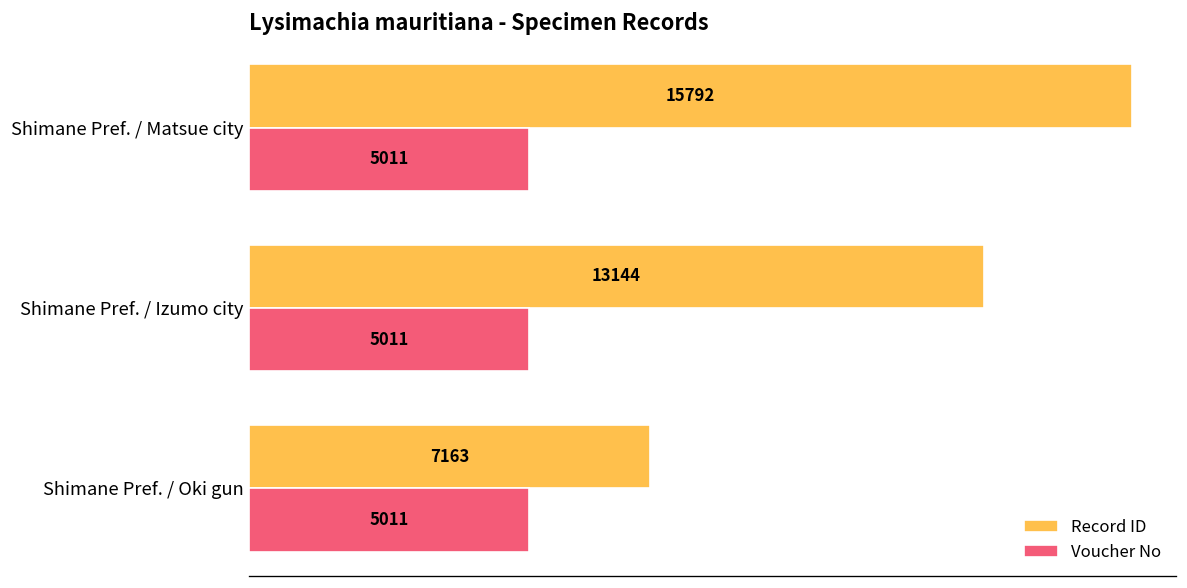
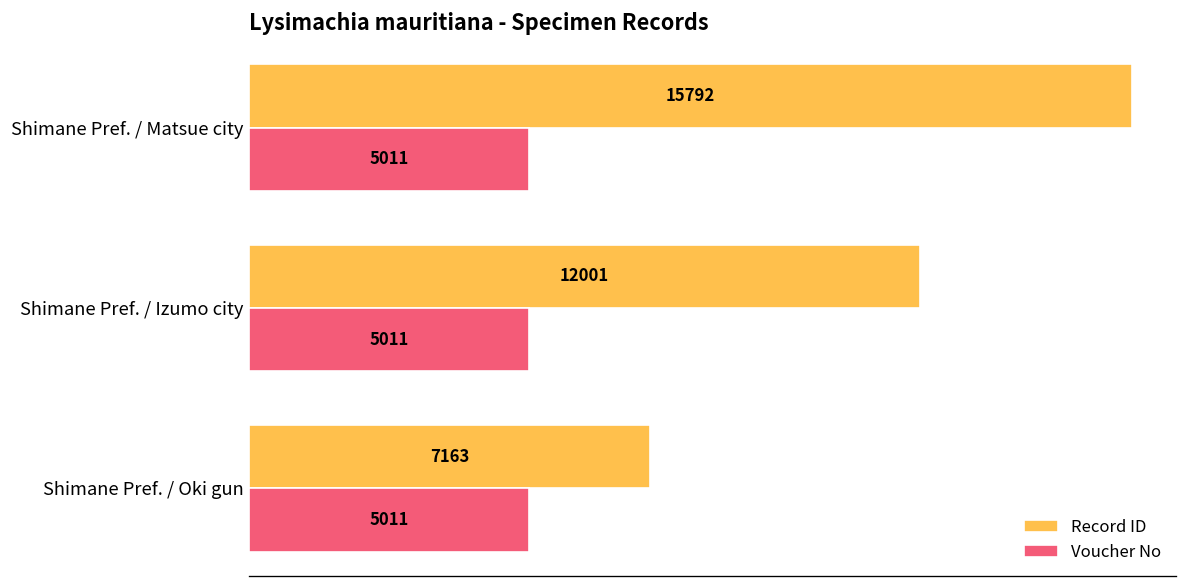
Record ID, Shimane Pref. / Izumo city: 13144 -> 12001
